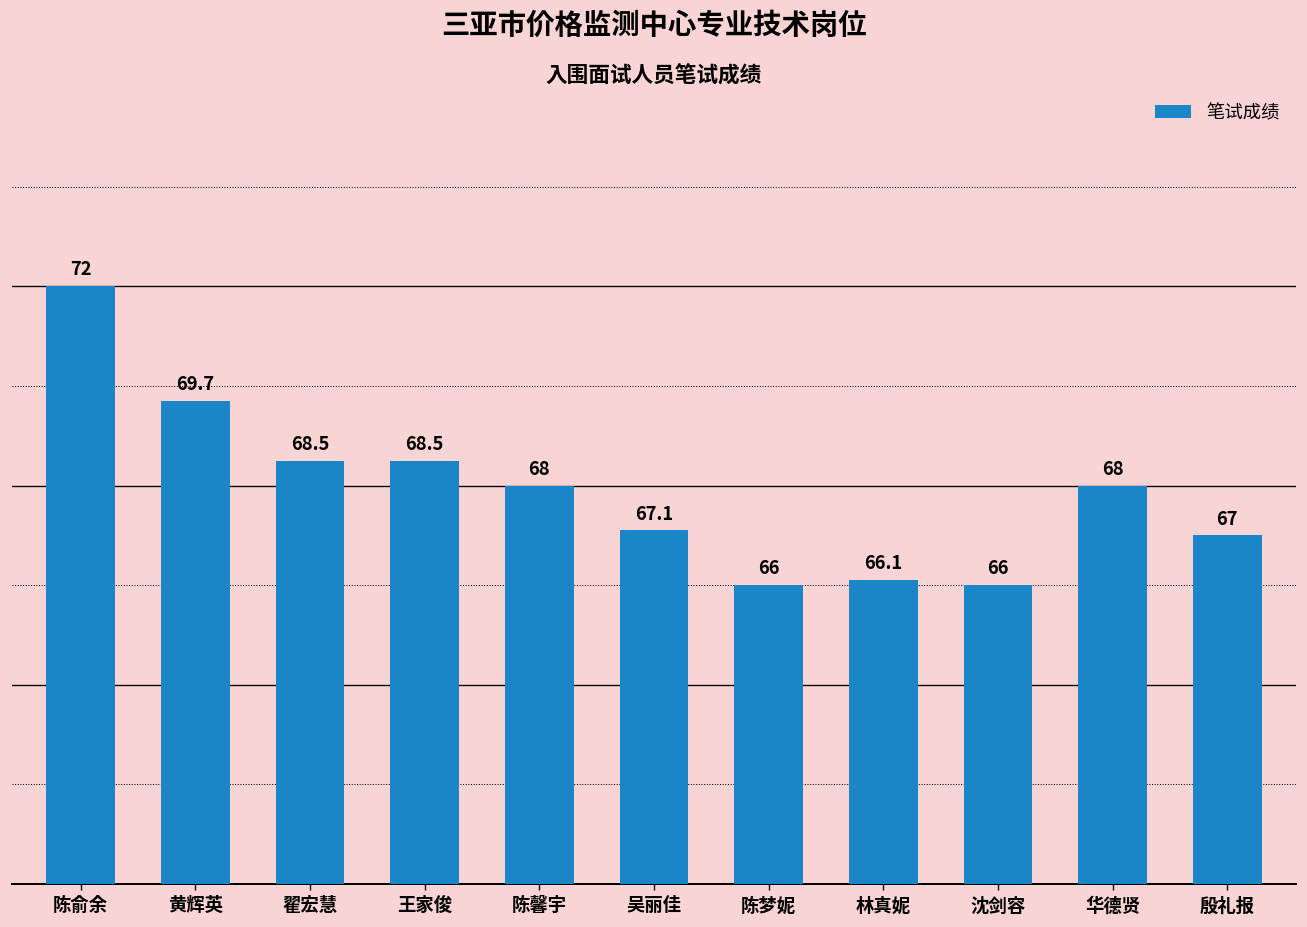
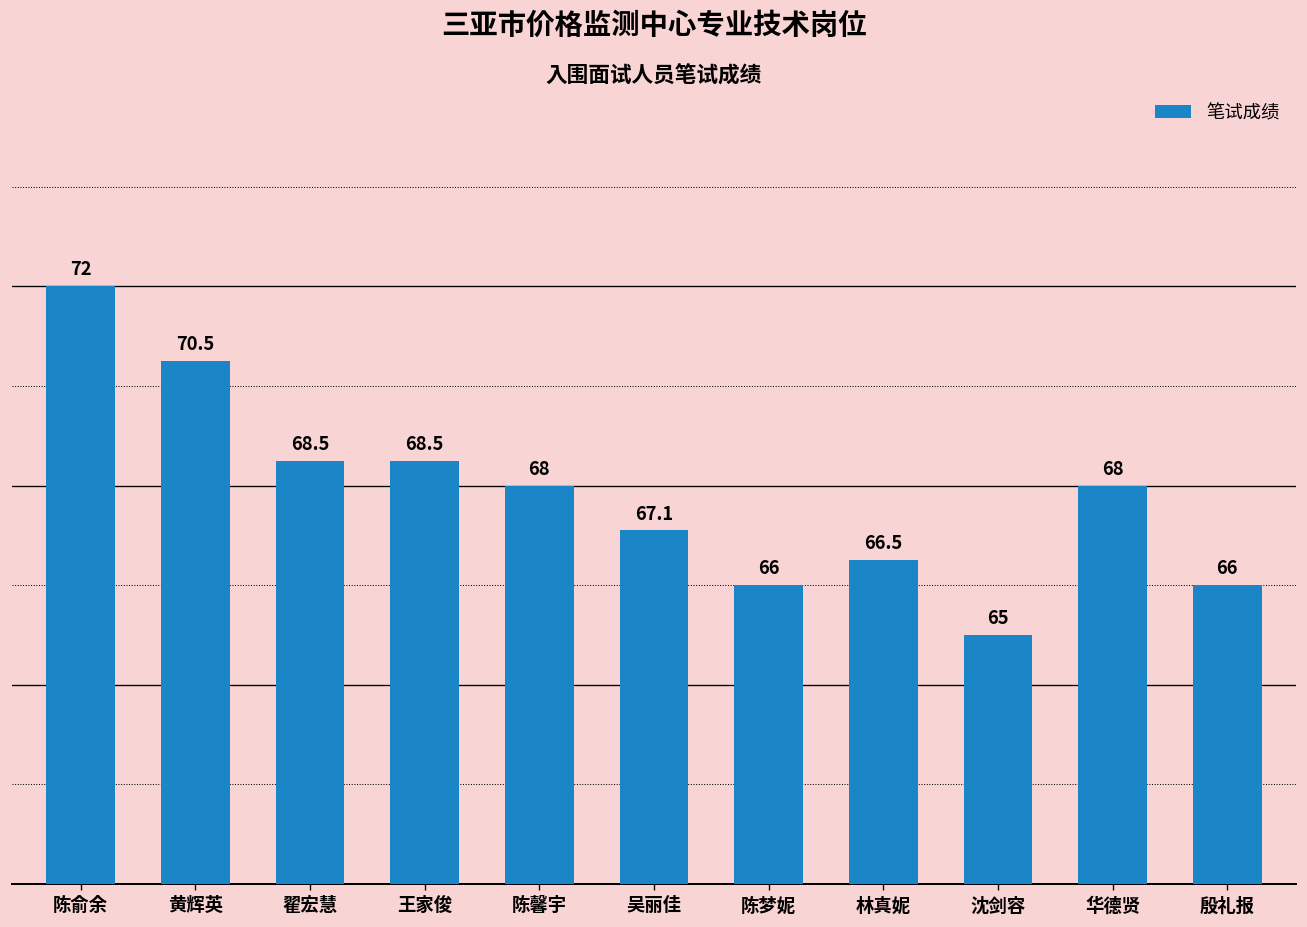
黄辉英: 69.7 -> 70.5
林真妮: 66.1 -> 66.5
沈剑容: 66 -> 65
殷礼报: 67 -> 66
